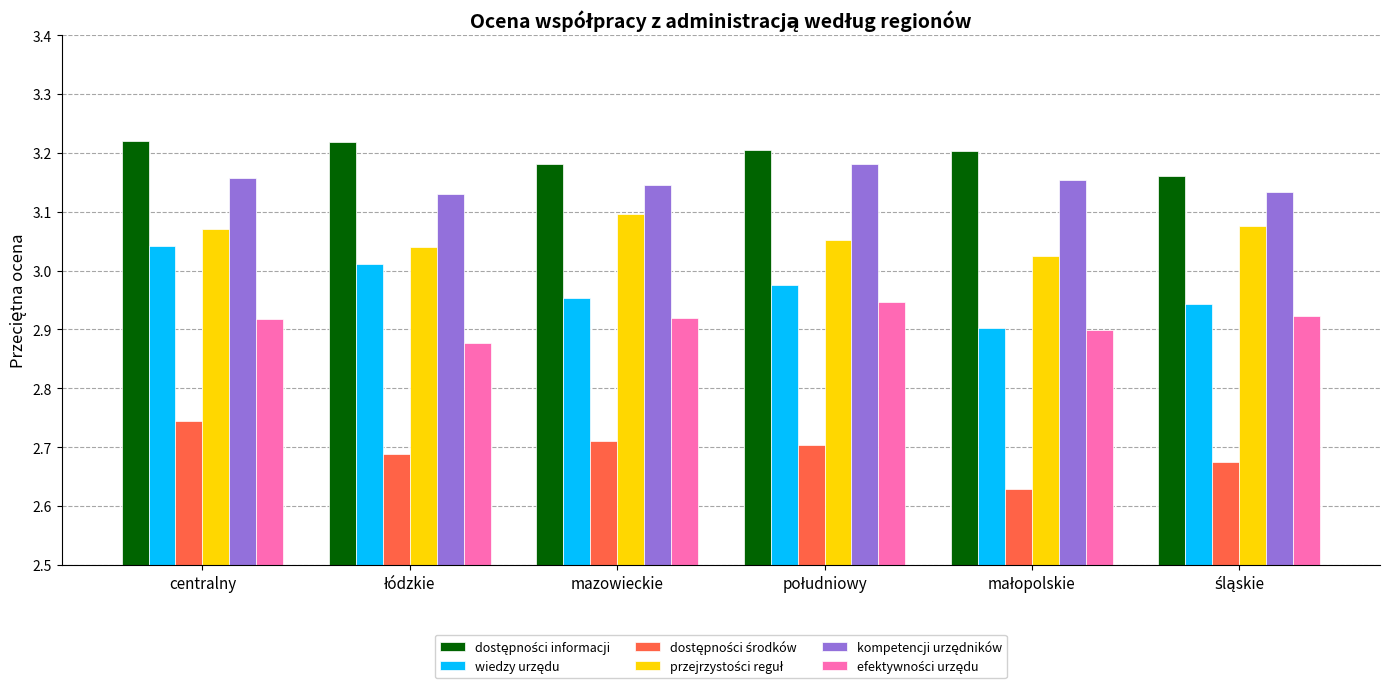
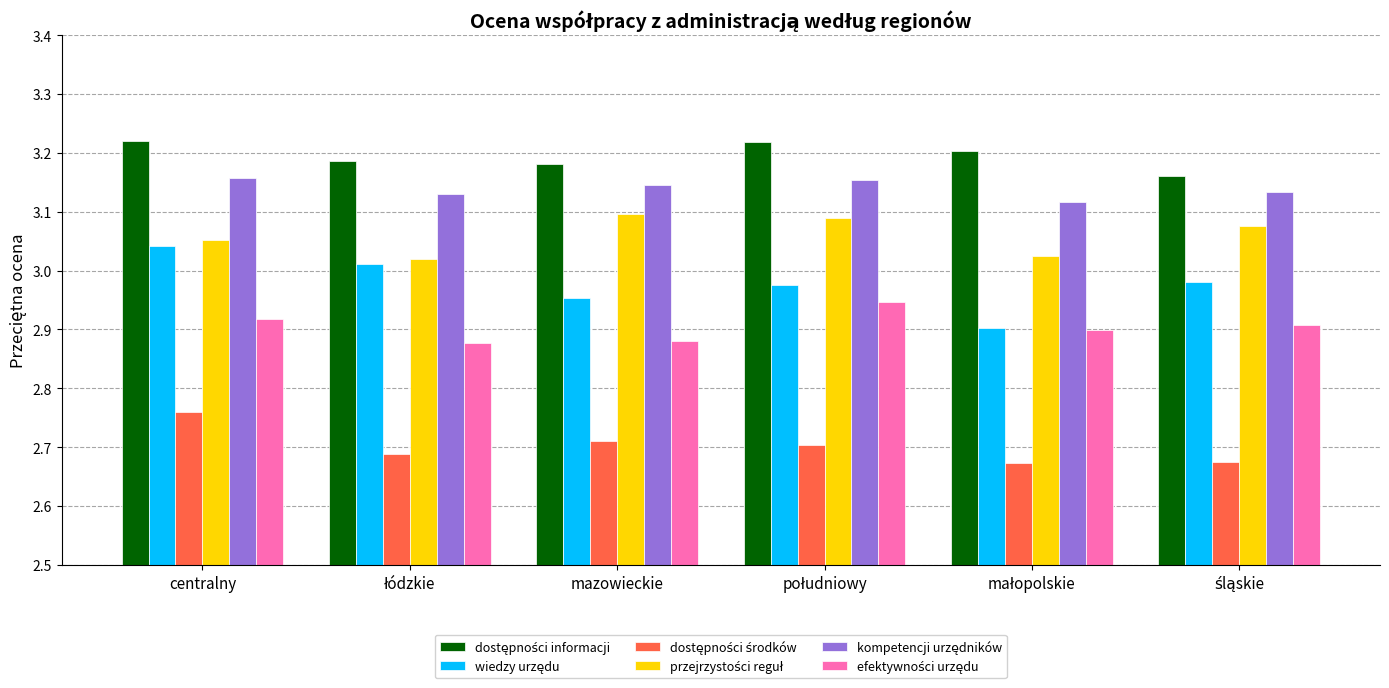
dostępności środków, centralny: 2.74 -> 2.76
przejrzystości reguł, centralny: 3.07 -> 3.05
dostępności informacji, łódzkie: 3.22 -> 3.19
przejrzystości reguł, łódzkie: 3.04 -> 3.02
efektywności urzędu, mazowieckie: 2.92 -> 2.88
dostępności informacji, południowy: 3.21 -> 3.22
przejrzystości reguł, południowy: 3.05 -> 3.09
kompetencji urzędników, południowy: 3.18 -> 3.15
dostępności środków, małopolskie: 2.63 -> 2.67
kompetencji urzędników, małopolskie: 3.15 -> 3.12
wiedzy urzędu, śląskie: 2.94 -> 2.98
efektywności urzędu, śląskie: 2.92 -> 2.91
